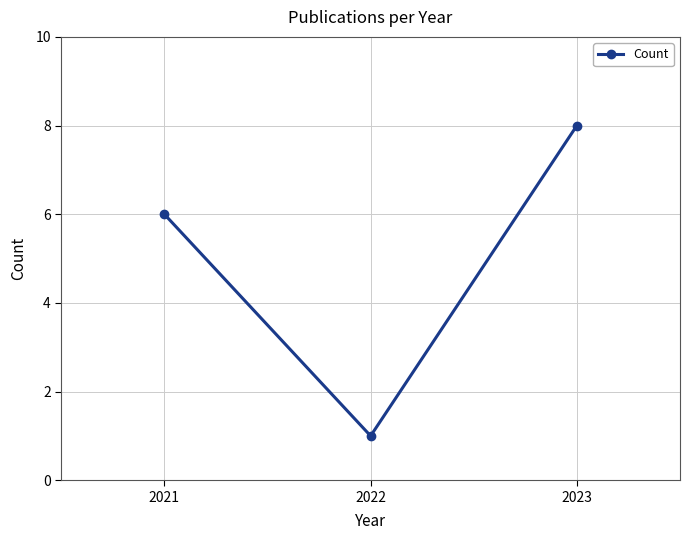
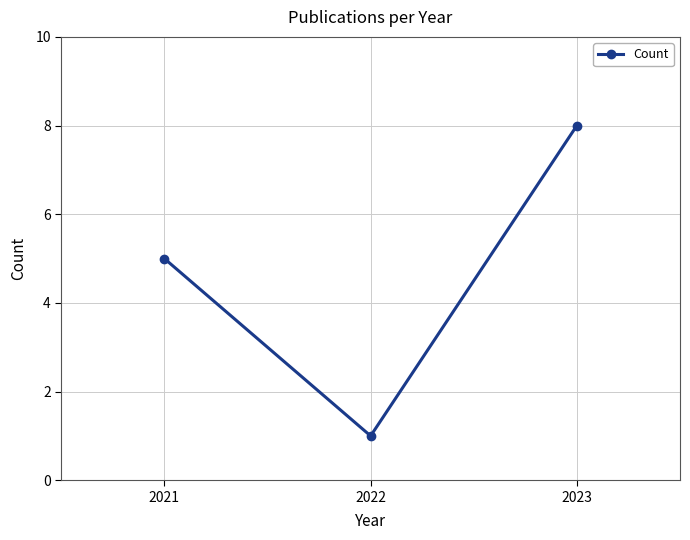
2021: 6 -> 5
